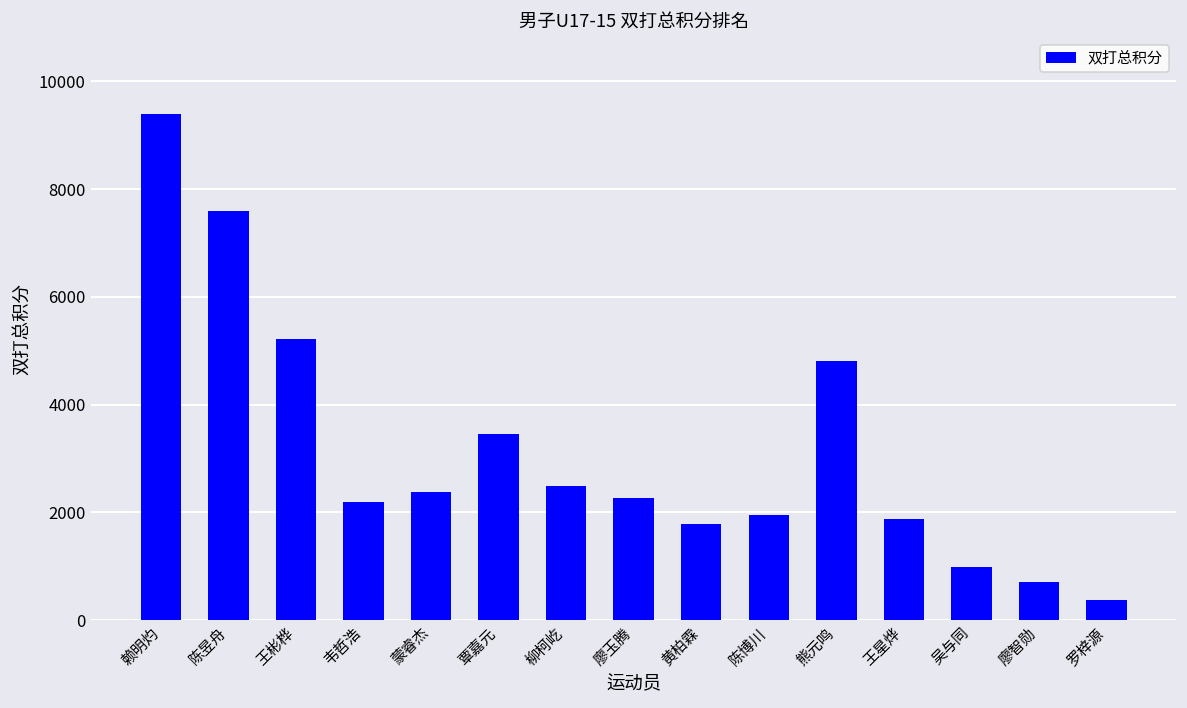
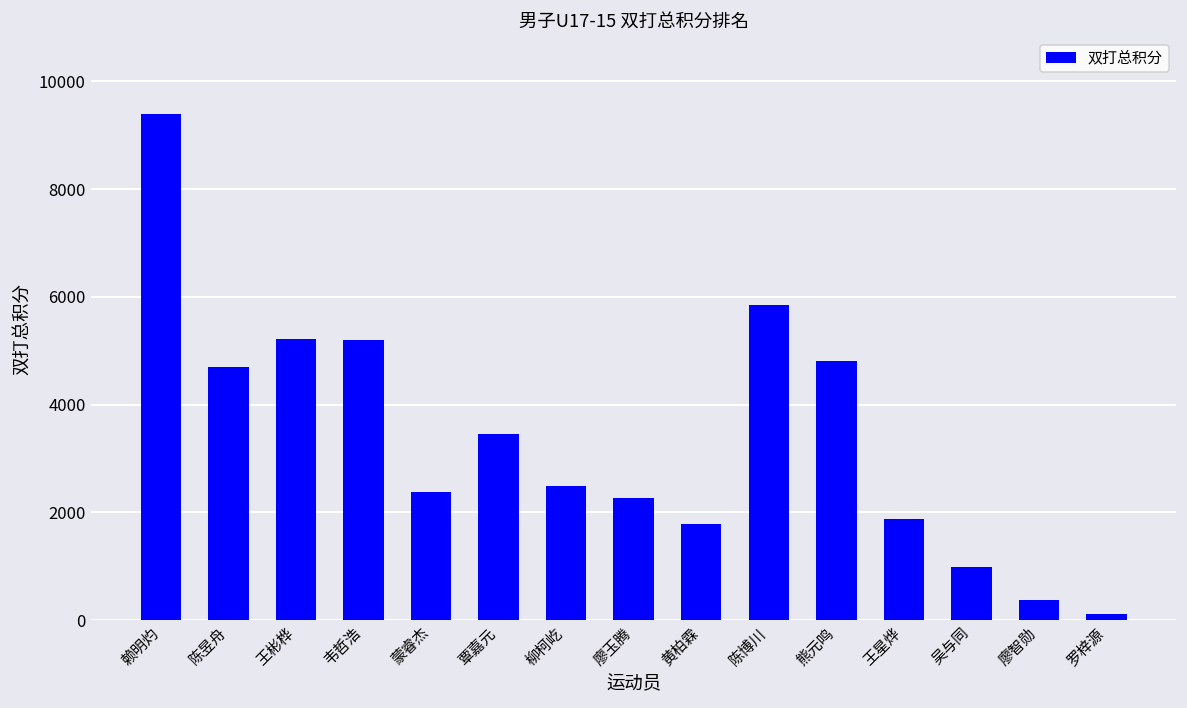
陈昱舟: 7600 -> 4700
韦哲浩: 2200 -> 5200
陈博川: 2000 -> 5800
廖智勋: 700 -> 400
罗梓源: 400 -> 100
